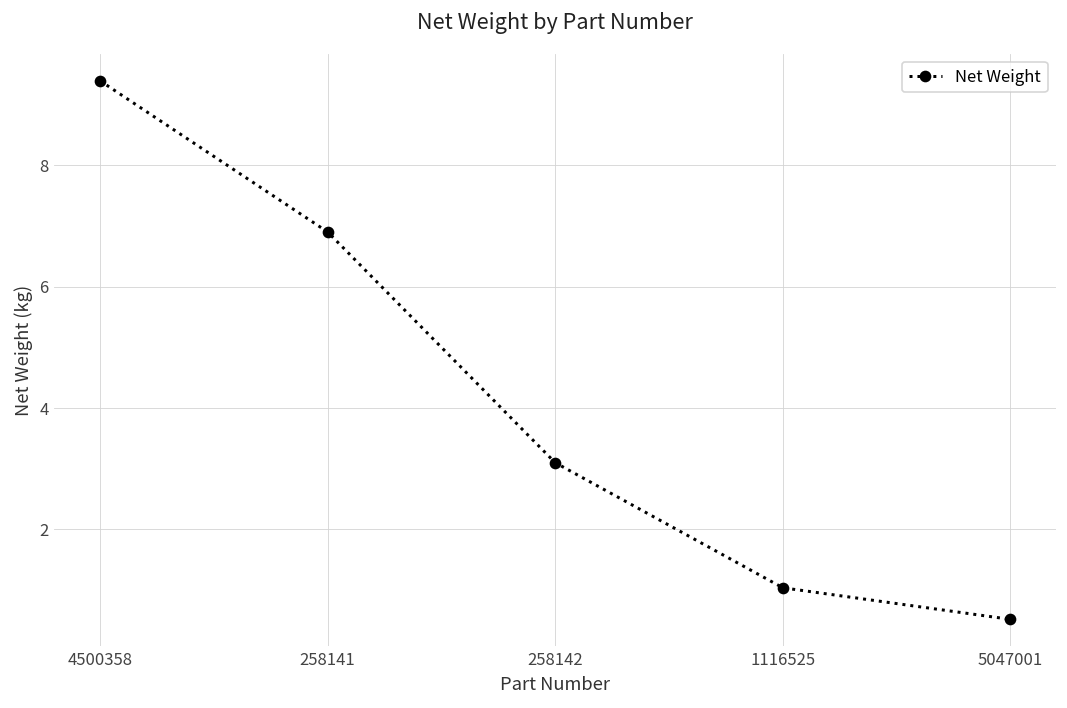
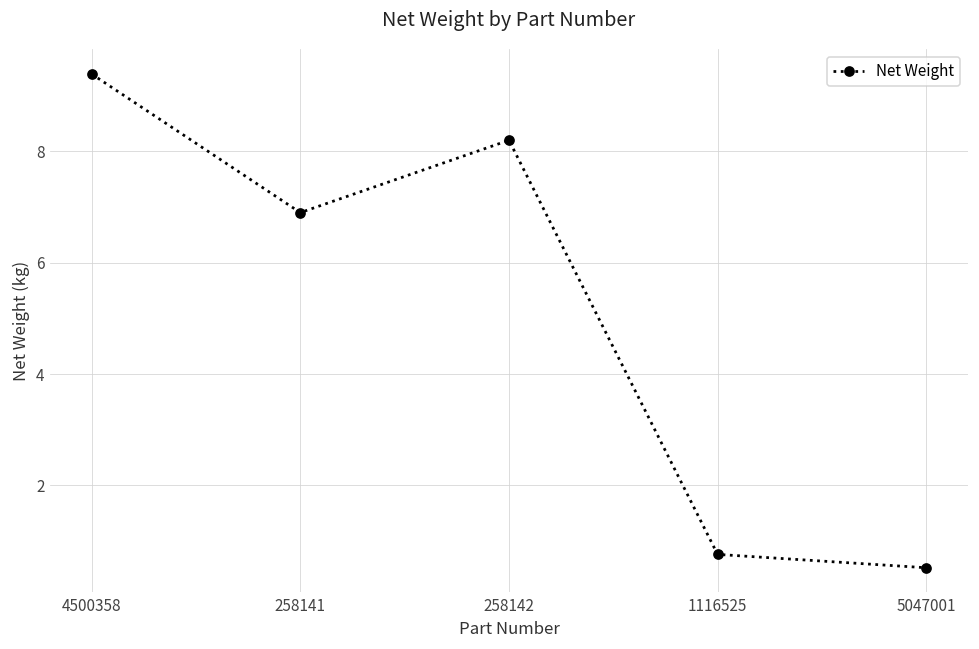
258142: 3.1 -> 8.2
1116525: 1.0 -> 0.8
